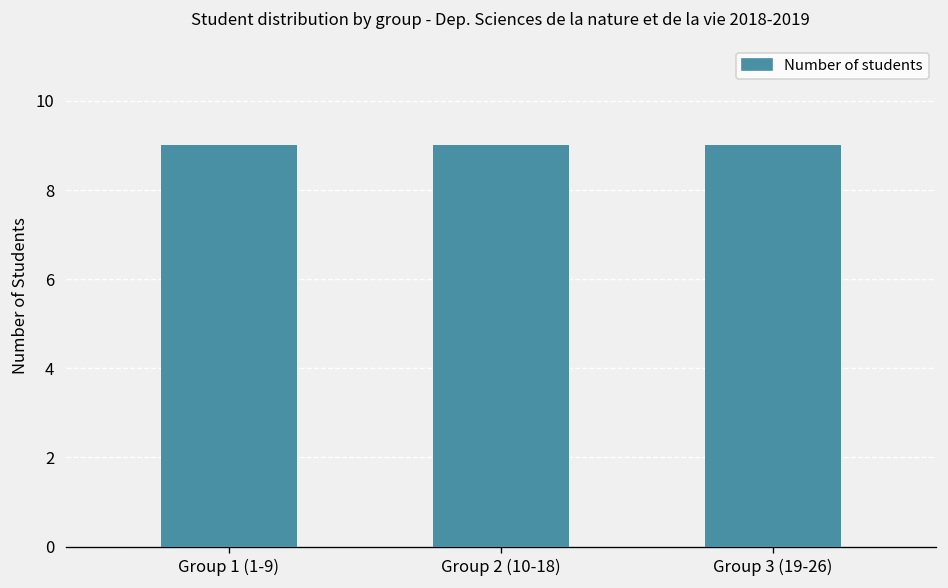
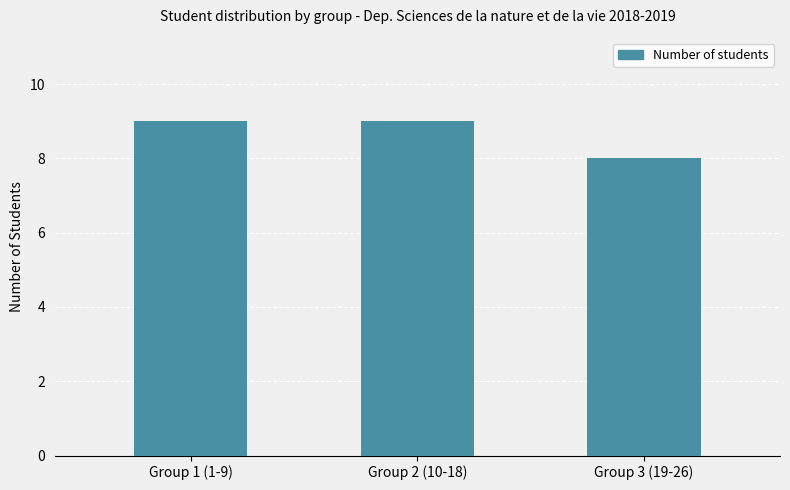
Group 3 (19-26): 9 -> 8
